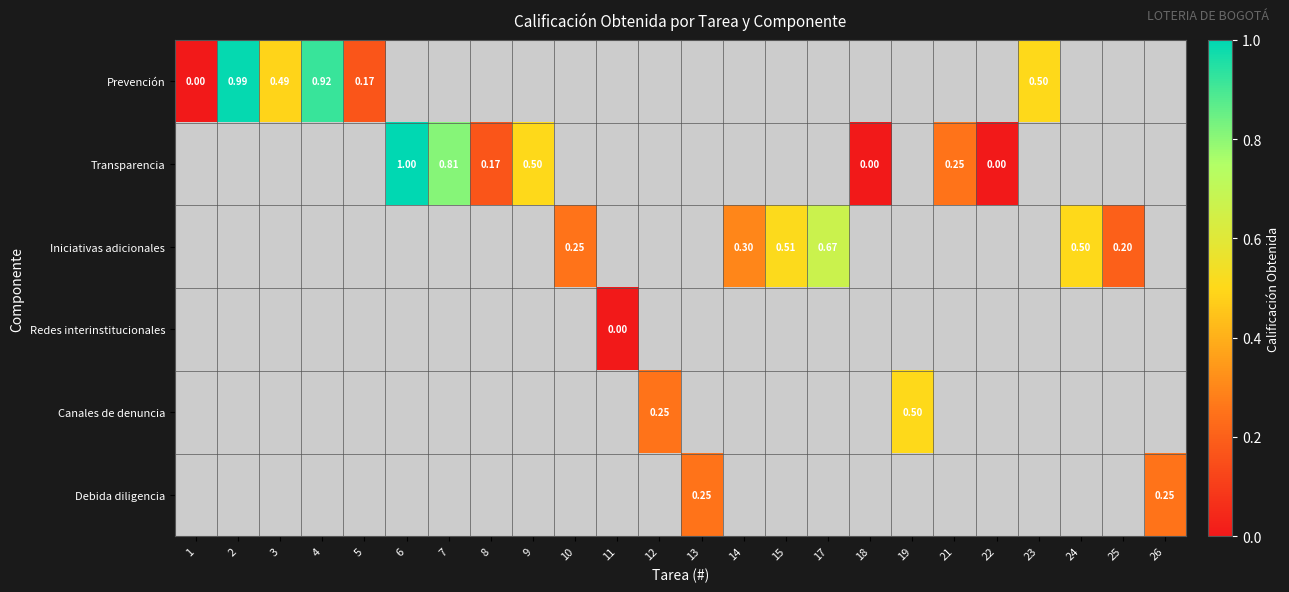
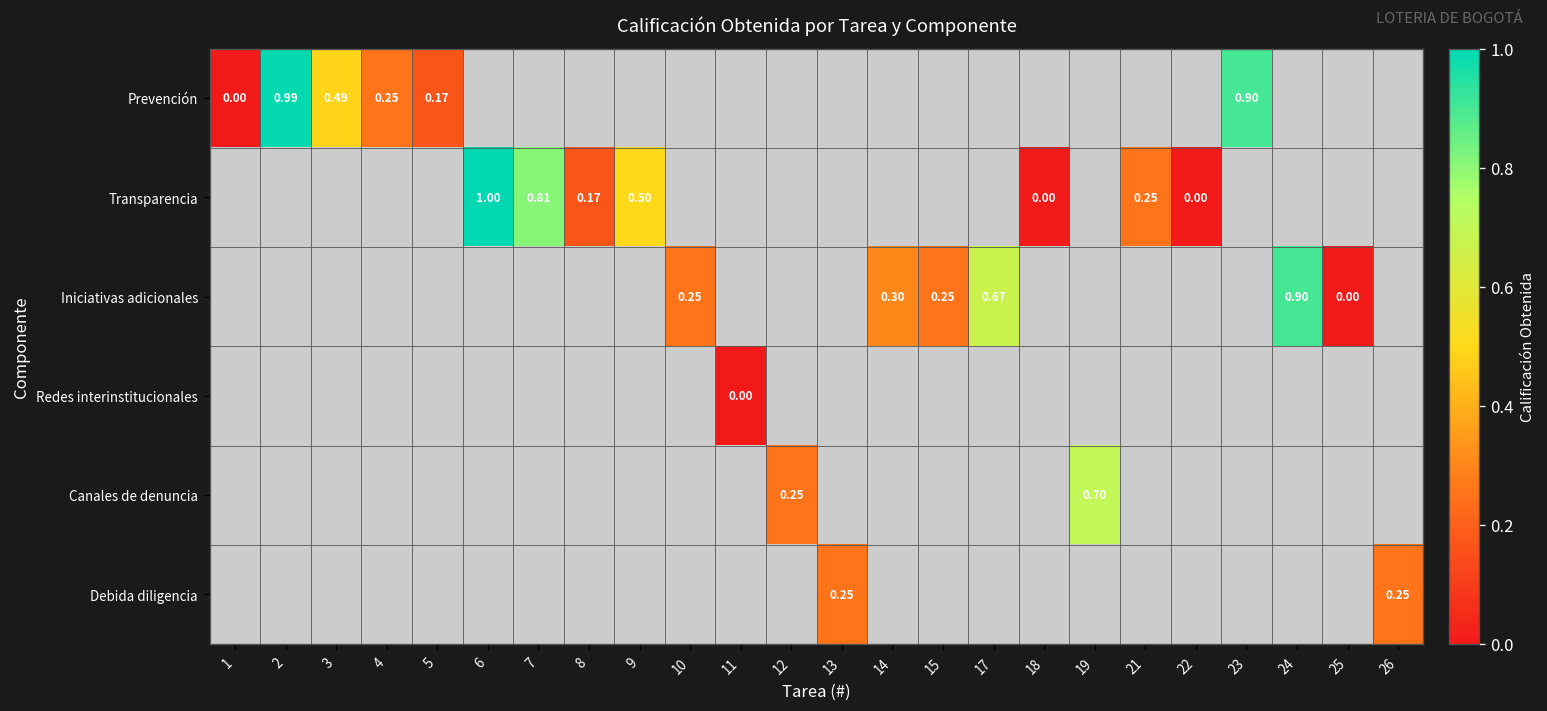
Prevención, 4: 0.92 -> 0.25
Prevención, 23: 0.50 -> 0.90
Iniciativas adicionales, 15: 0.51 -> 0.25
Iniciativas adicionales, 24: 0.50 -> 0.90
Iniciativas adicionales, 25: 0.20 -> 0.00
Canales de denuncia, 19: 0.50 -> 0.70
